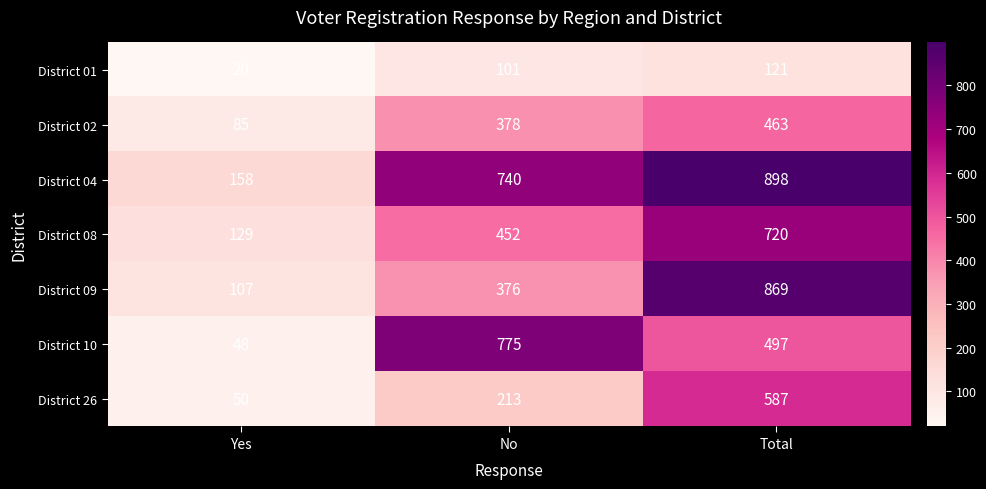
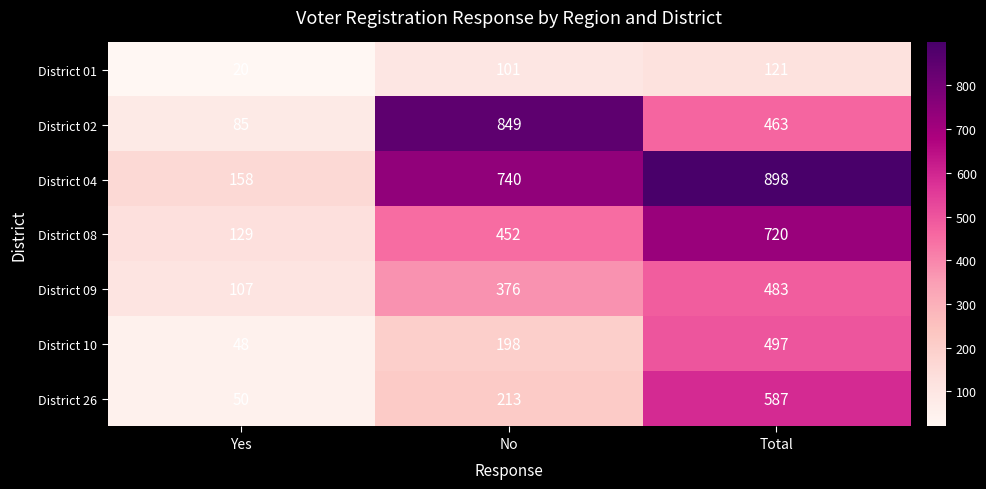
District 02, No: 378 -> 849
District 09, Total: 869 -> 483
District 10, No: 775 -> 198
